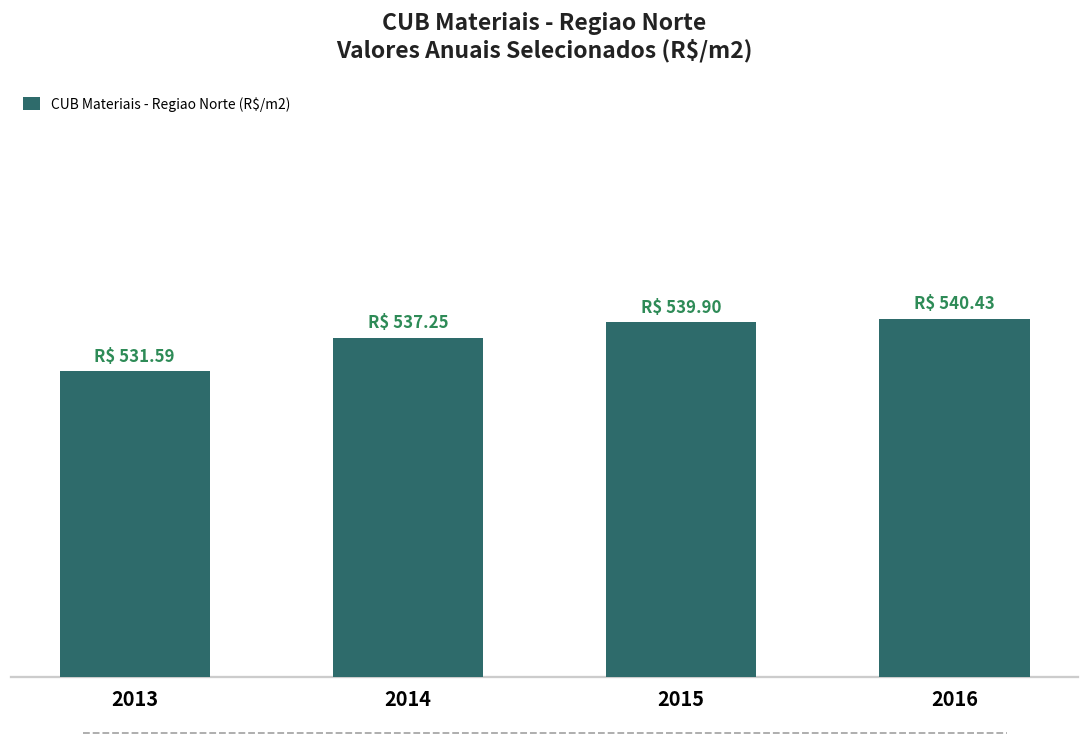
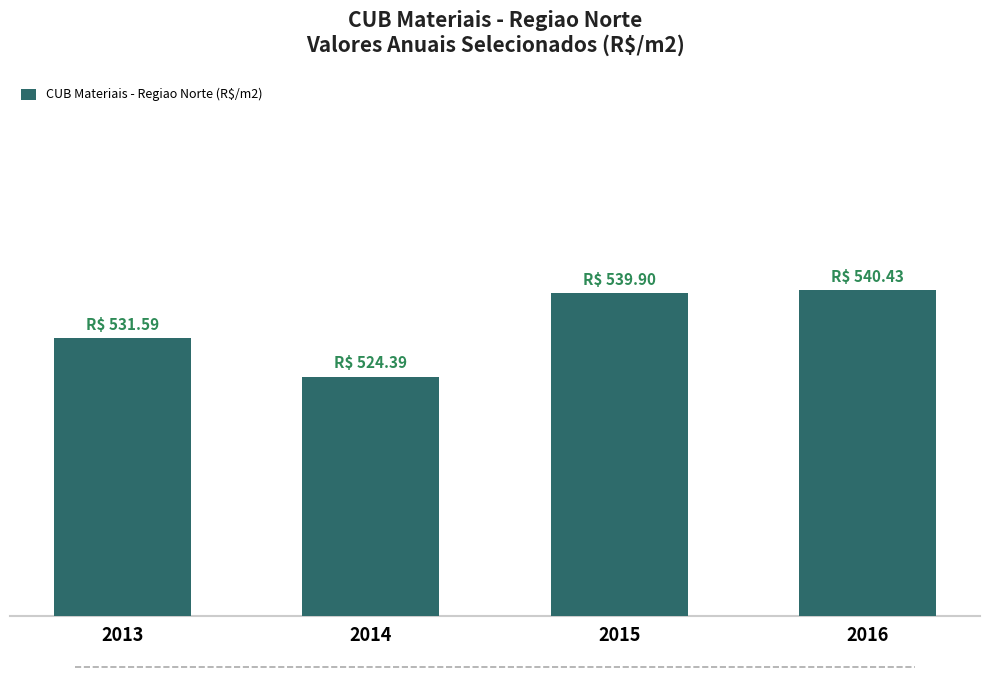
2014: 537.25 -> 524.39
